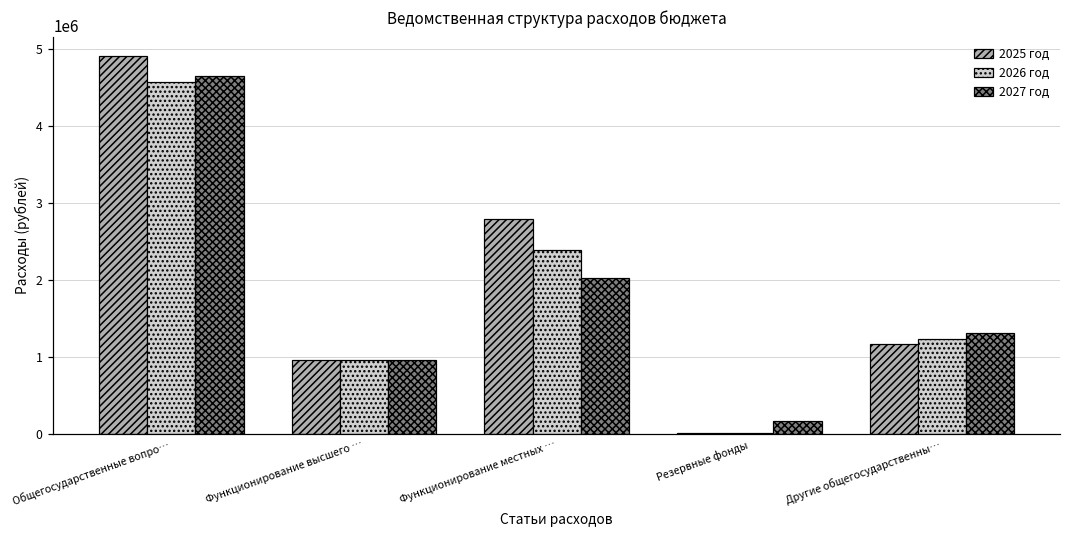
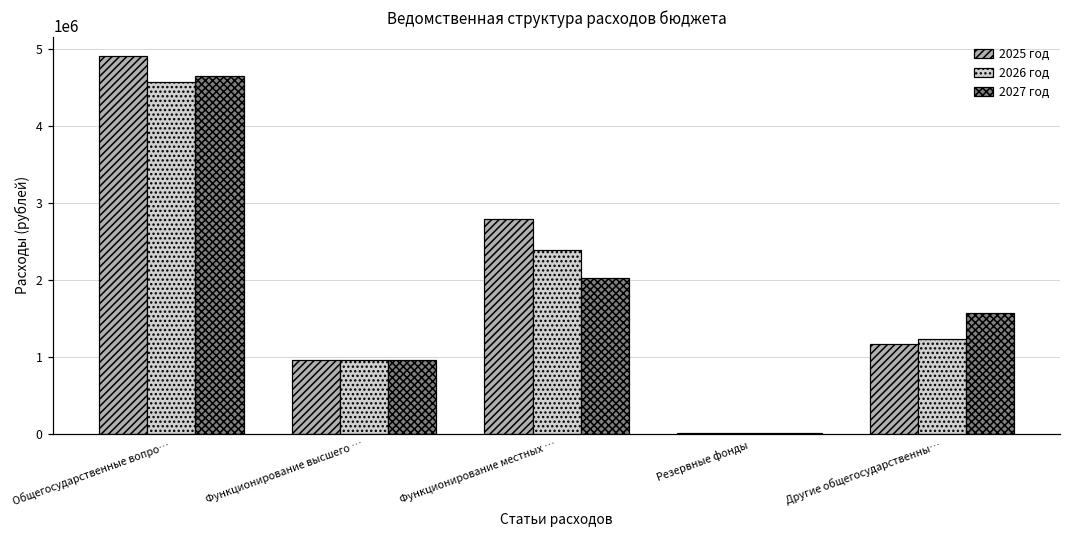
2027 год, Резервные фонды: 200000 -> 0
2027 год, Другие общегосударственны…: 1300000 -> 1600000
